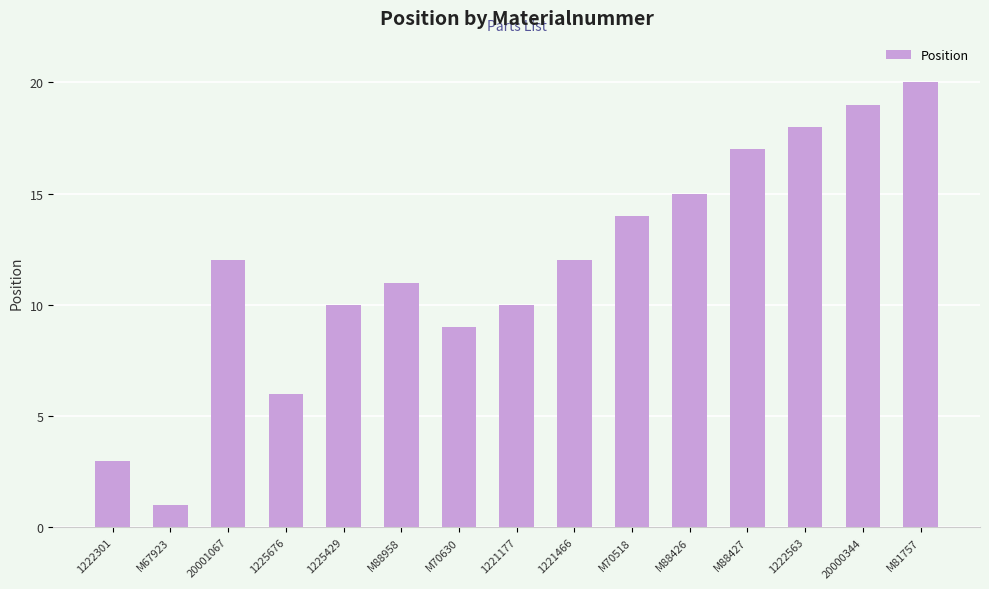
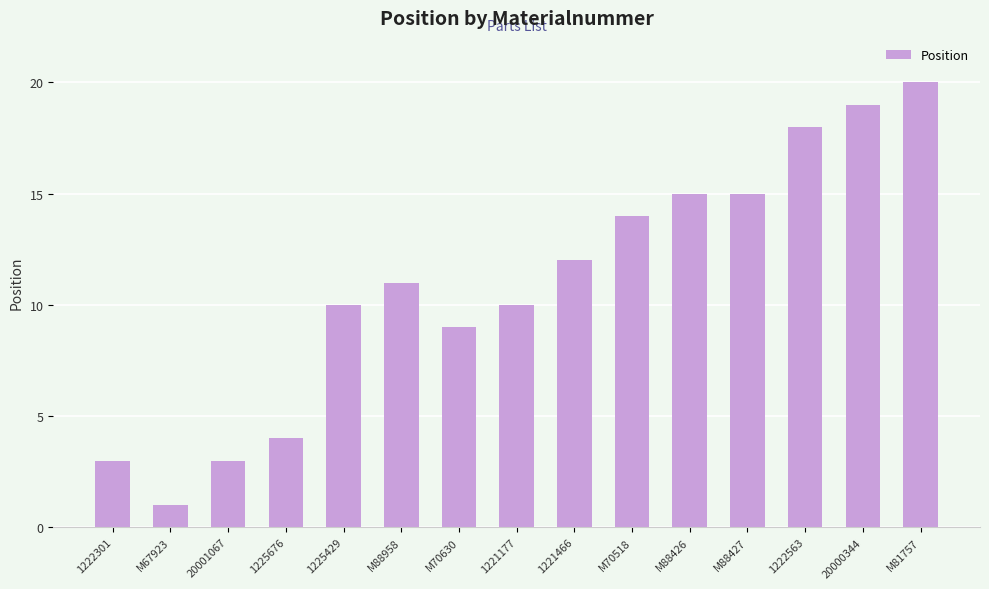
20001067: 12 -> 3
1225676: 6 -> 4
M88427: 17 -> 15
